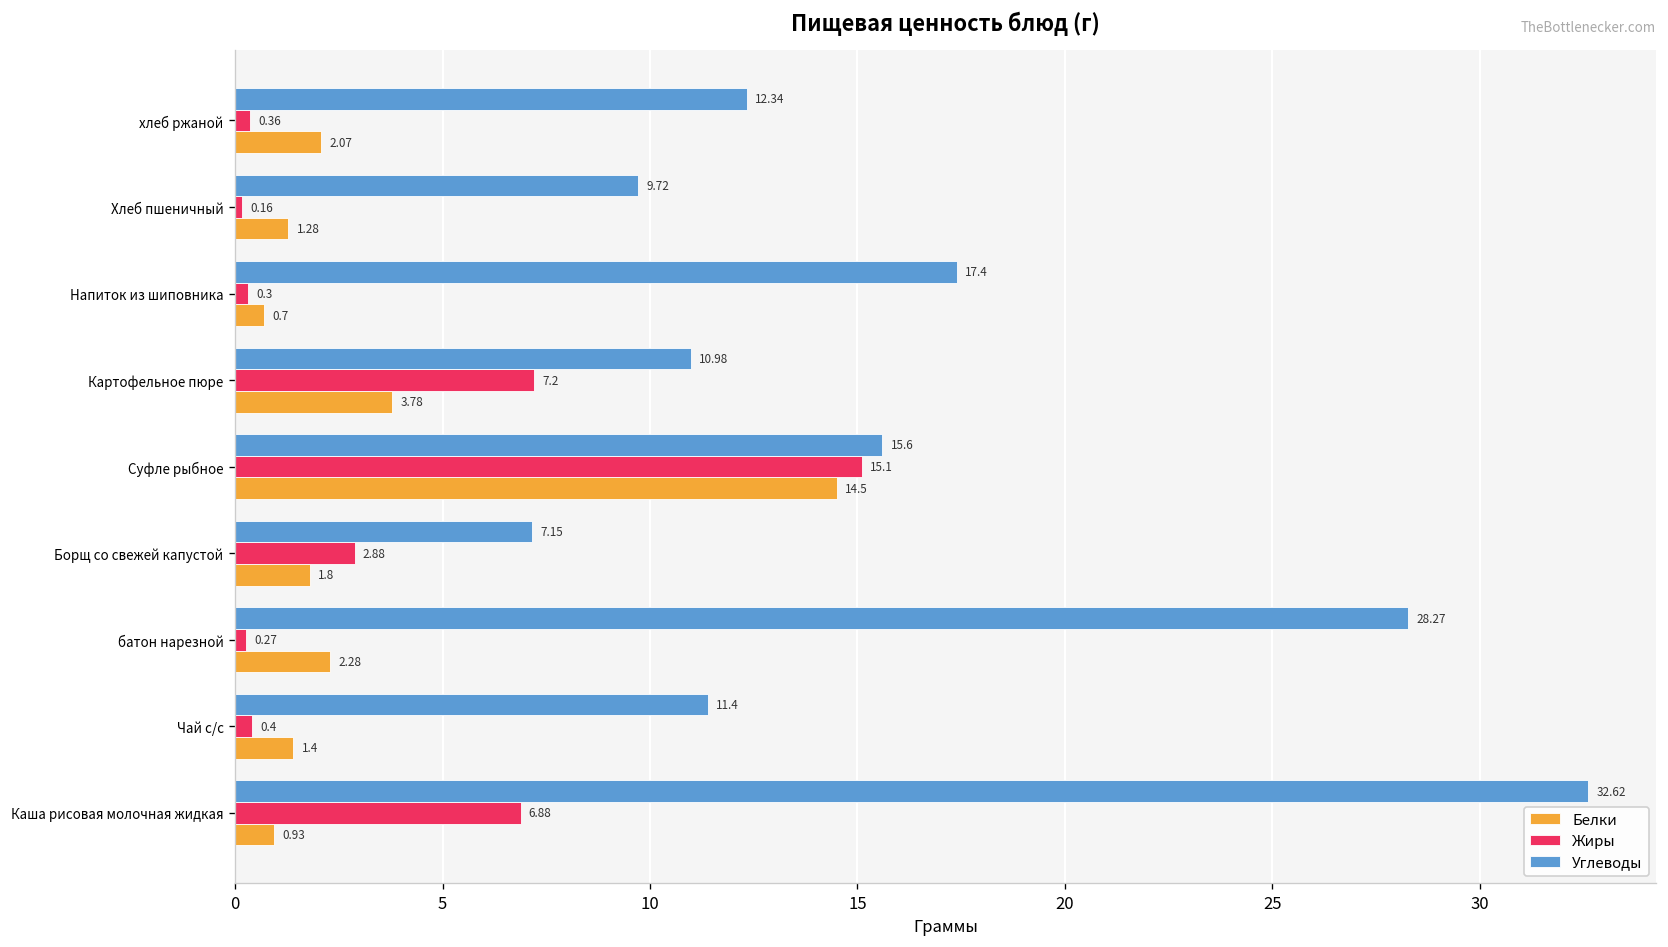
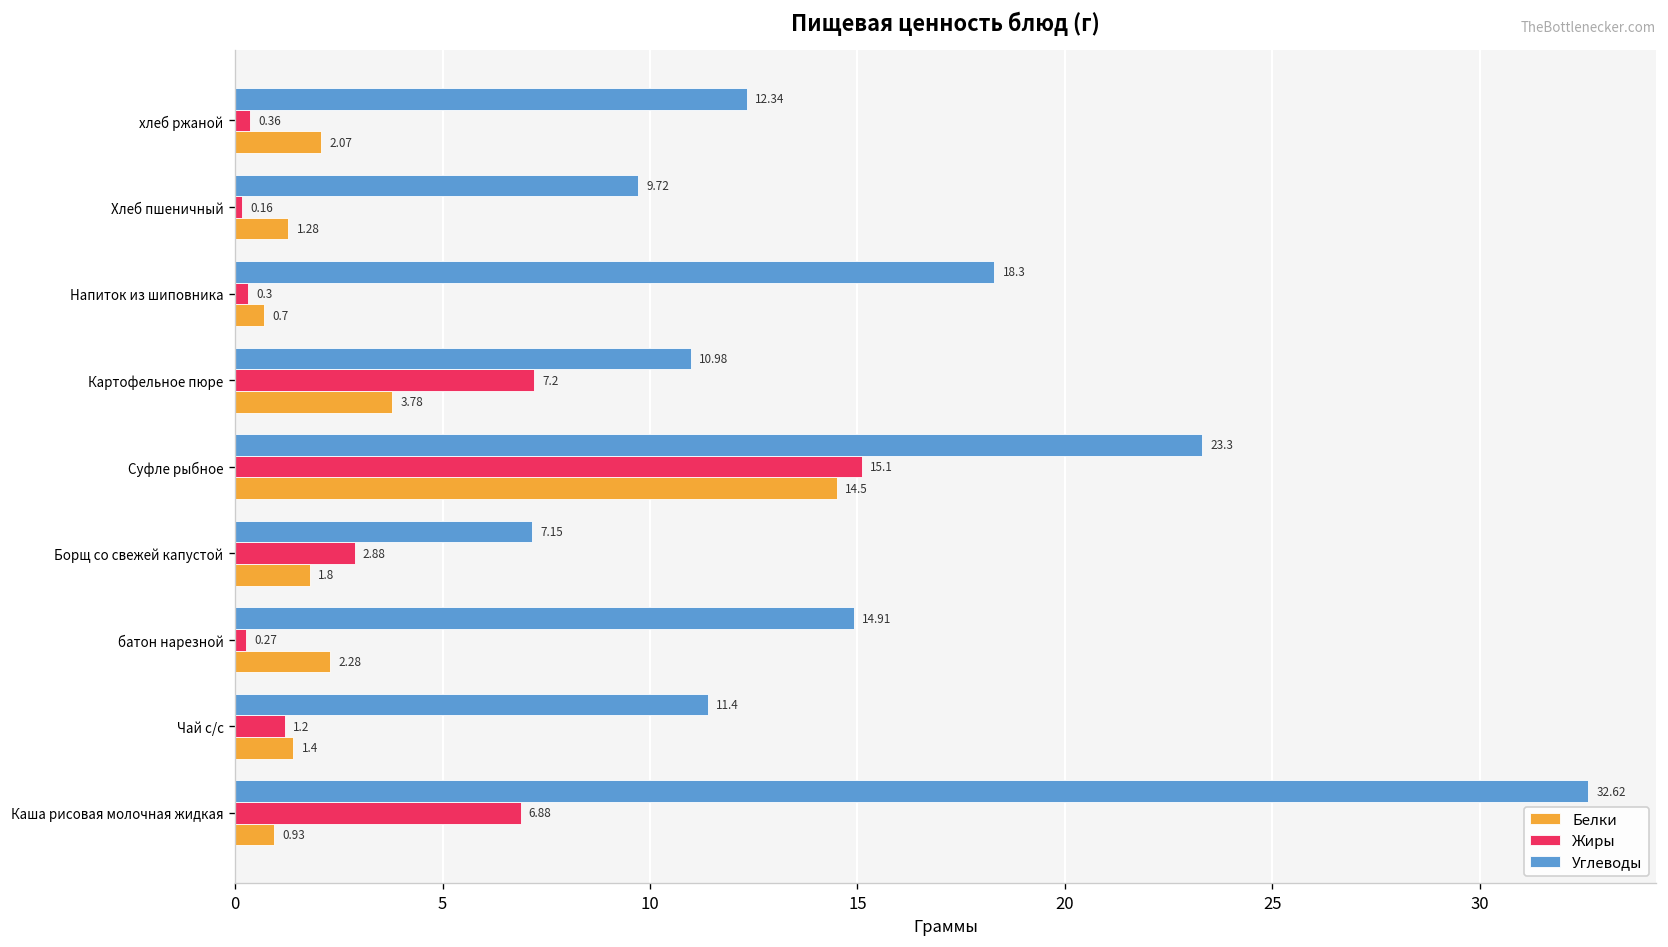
Углеводы, Напиток из шиповника: 17.4 -> 18.3
Углеводы, Суфле рыбное: 15.6 -> 23.3
Углеводы, батон нарезной: 28.27 -> 14.91
Жиры, Чай с/с: 0.4 -> 1.2
